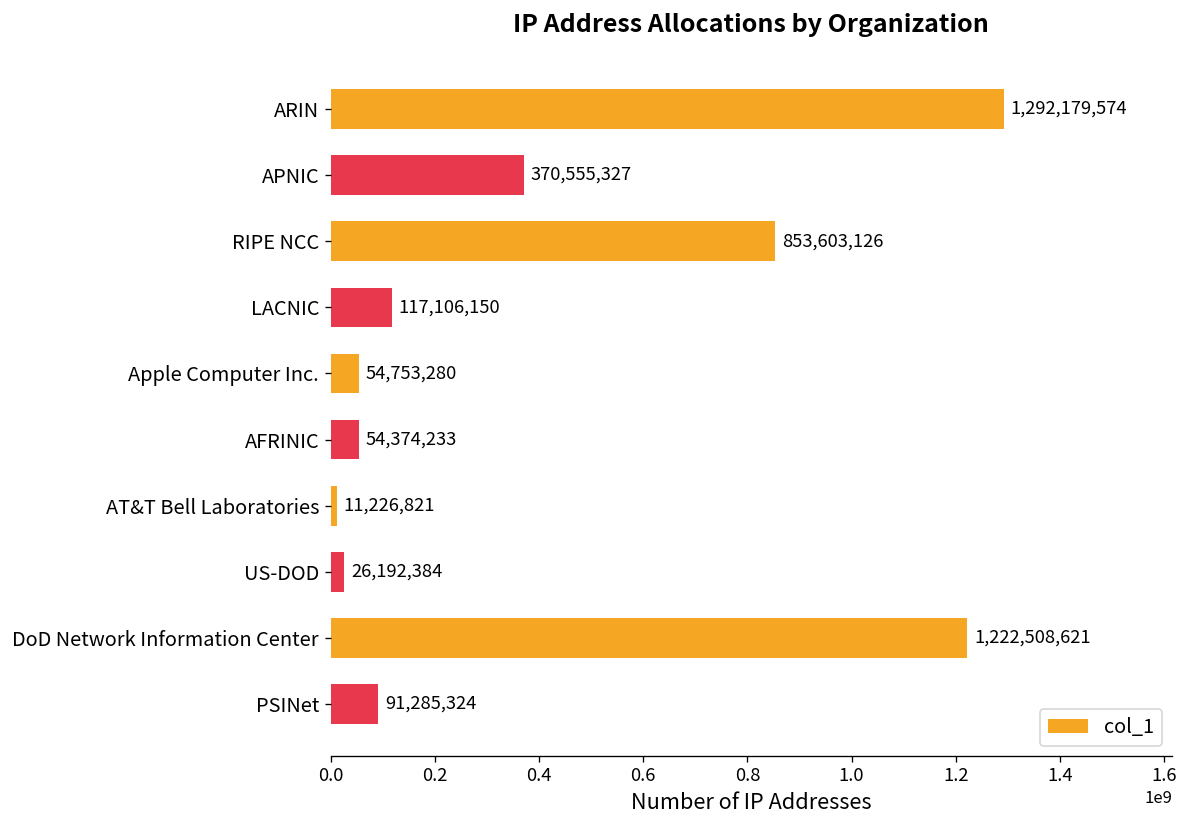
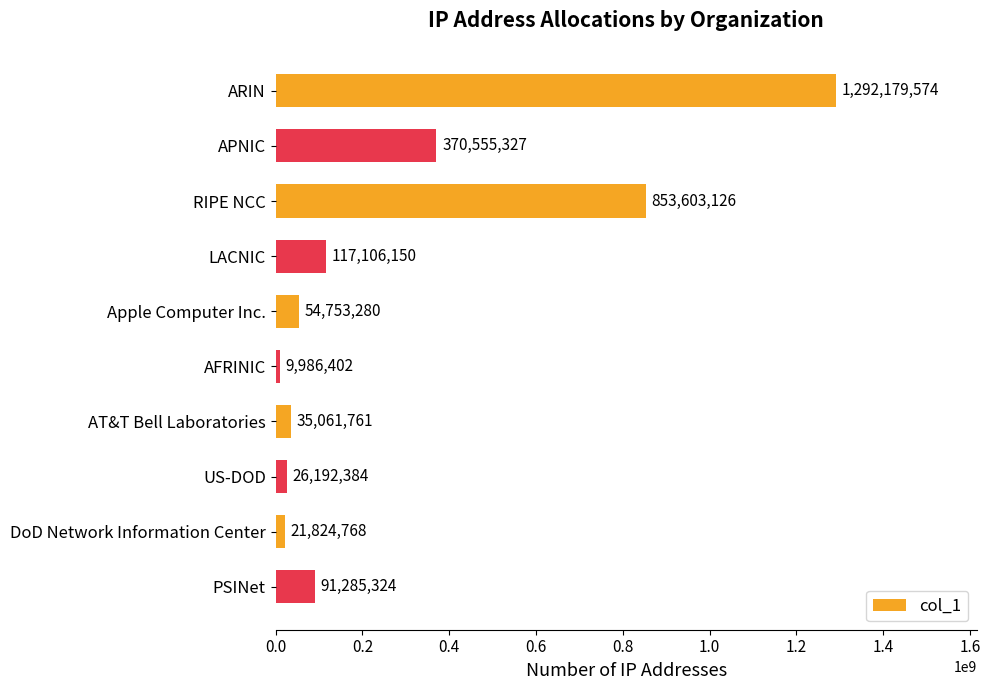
AFRINIC: 54,374,233 -> 9,986,402
AT&T Bell Laboratories: 11,226,821 -> 35,061,761
DoD Network Information Center: 1,222,508,621 -> 21,824,768
